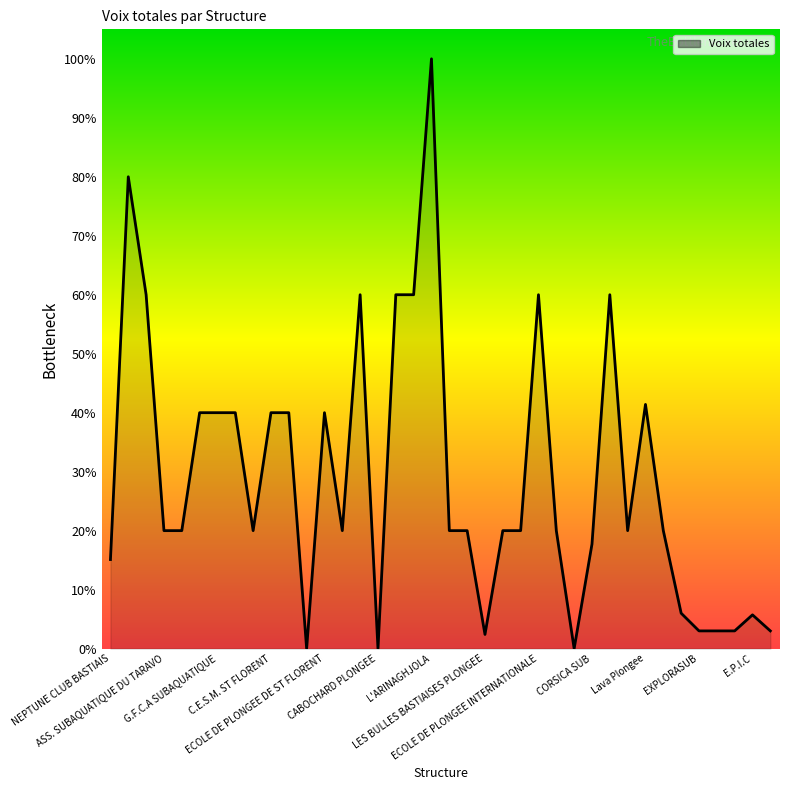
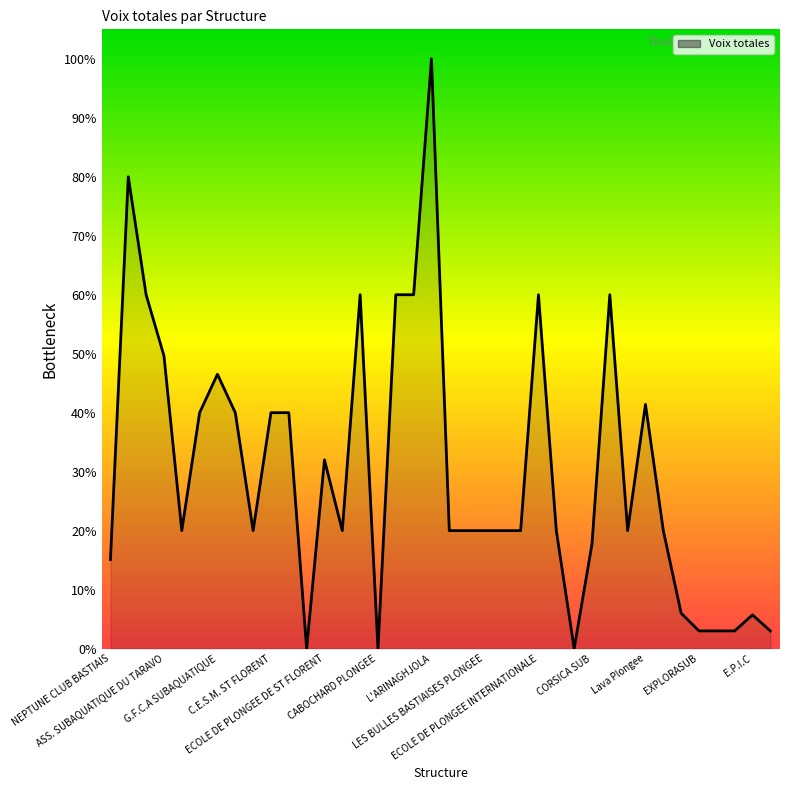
ASS. SUBAQUATIQUE DU TARAVO: 20% -> 50%
G.F.C.A SUBAQUATIQUE: 40% -> 47%
ECOLE DE PLONGEE DE ST FLORENT: 40% -> 32%
LES BULLES BASTIAISES PLONGEE: 2% -> 20%
